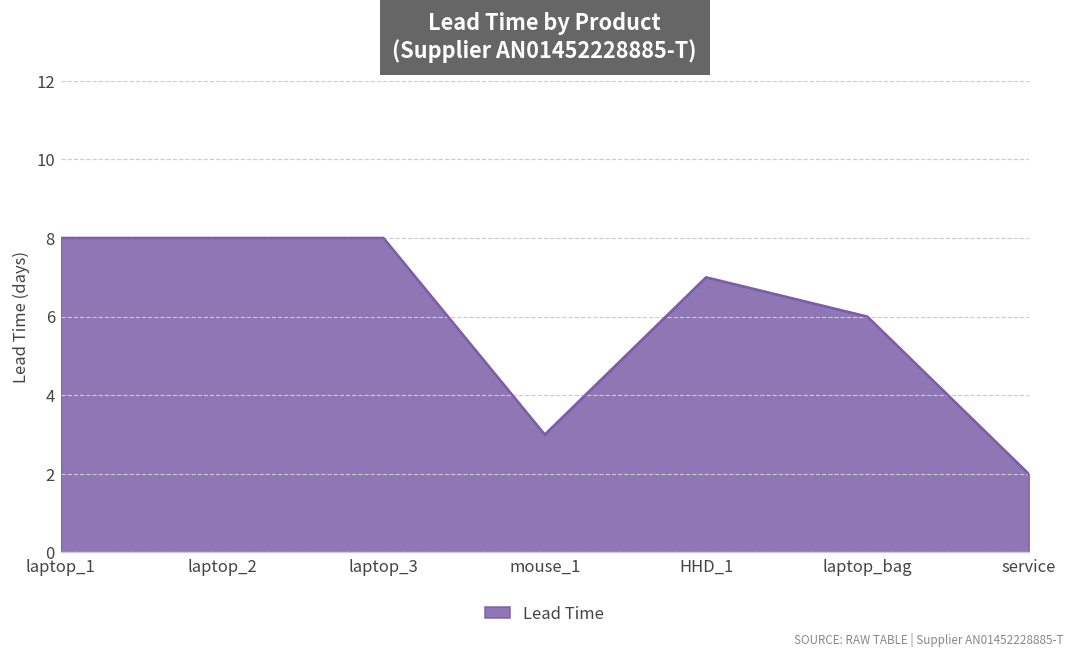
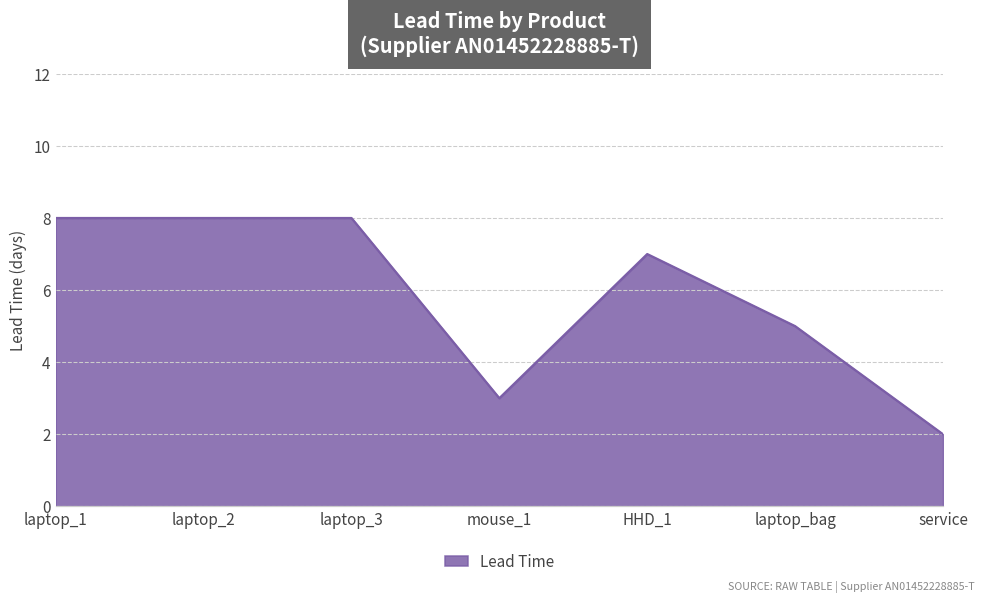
laptop_bag: 6 -> 5
